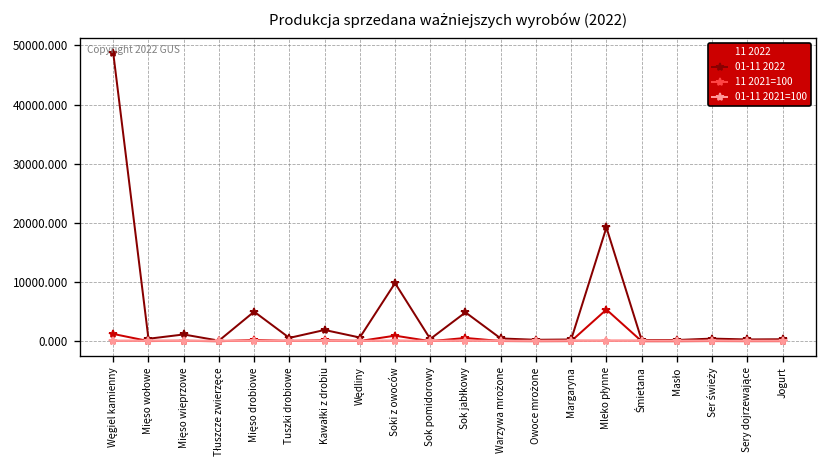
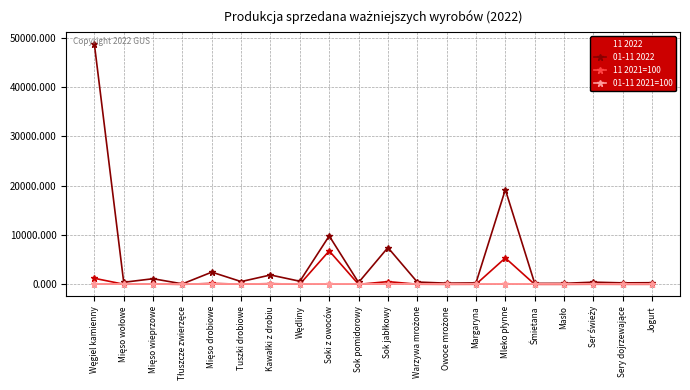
01-11 2022, Mięso drobiowe: 5000 -> 2000
11 2022, Soki z owoców: 1000 -> 7000
01-11 2022, Sok jabłkowy: 5000 -> 7000
